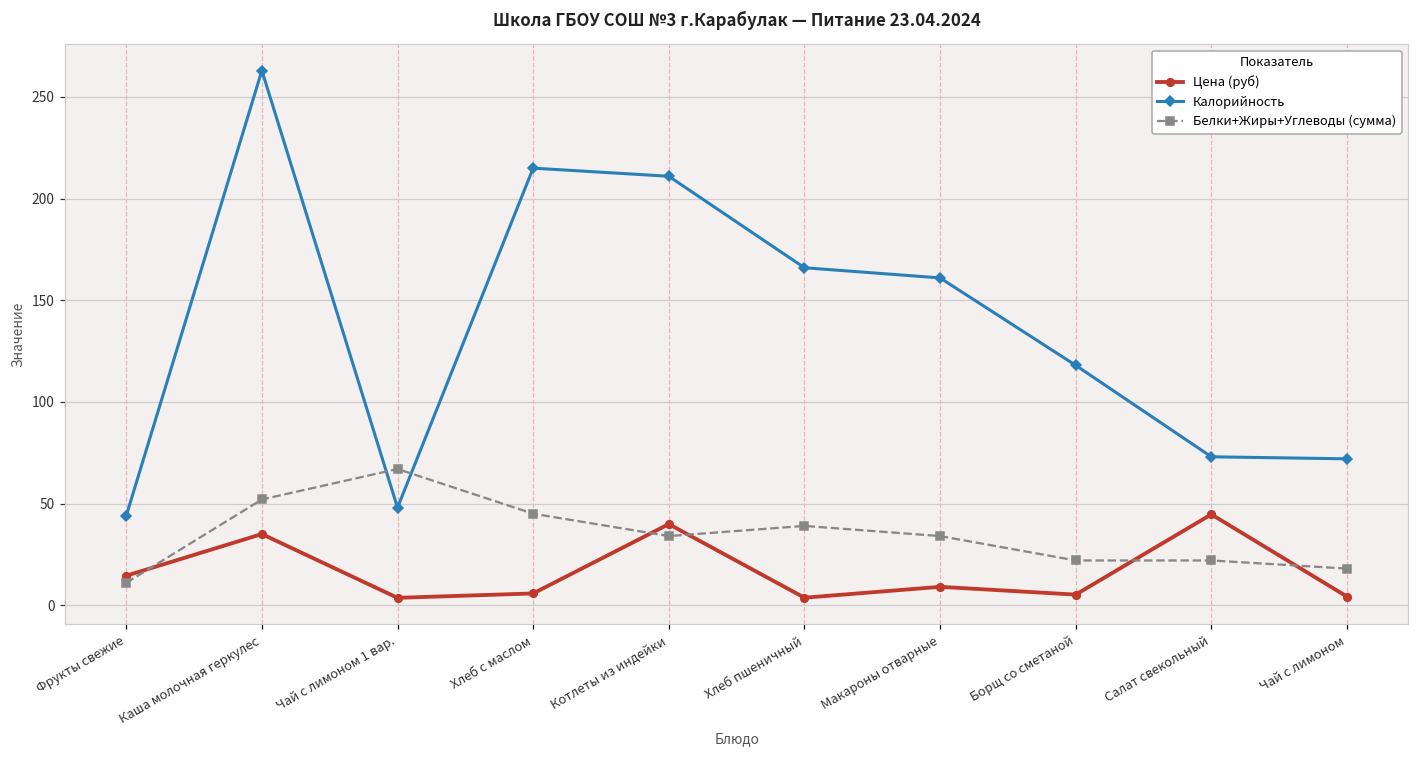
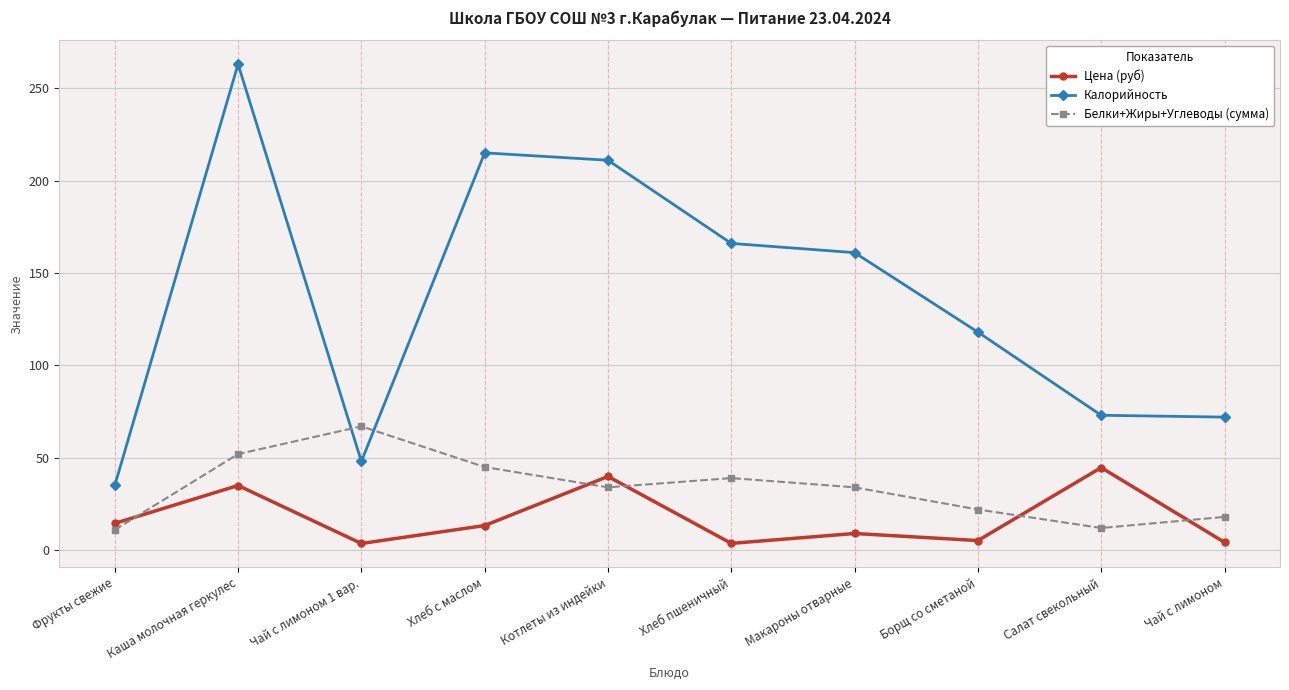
Калорийность, Фрукты свежие: 44 -> 35
Цена (руб), Хлеб с маслом: 6 -> 13
Белки+Жиры+Углеводы (сумма), Салат свекольный: 22 -> 12
